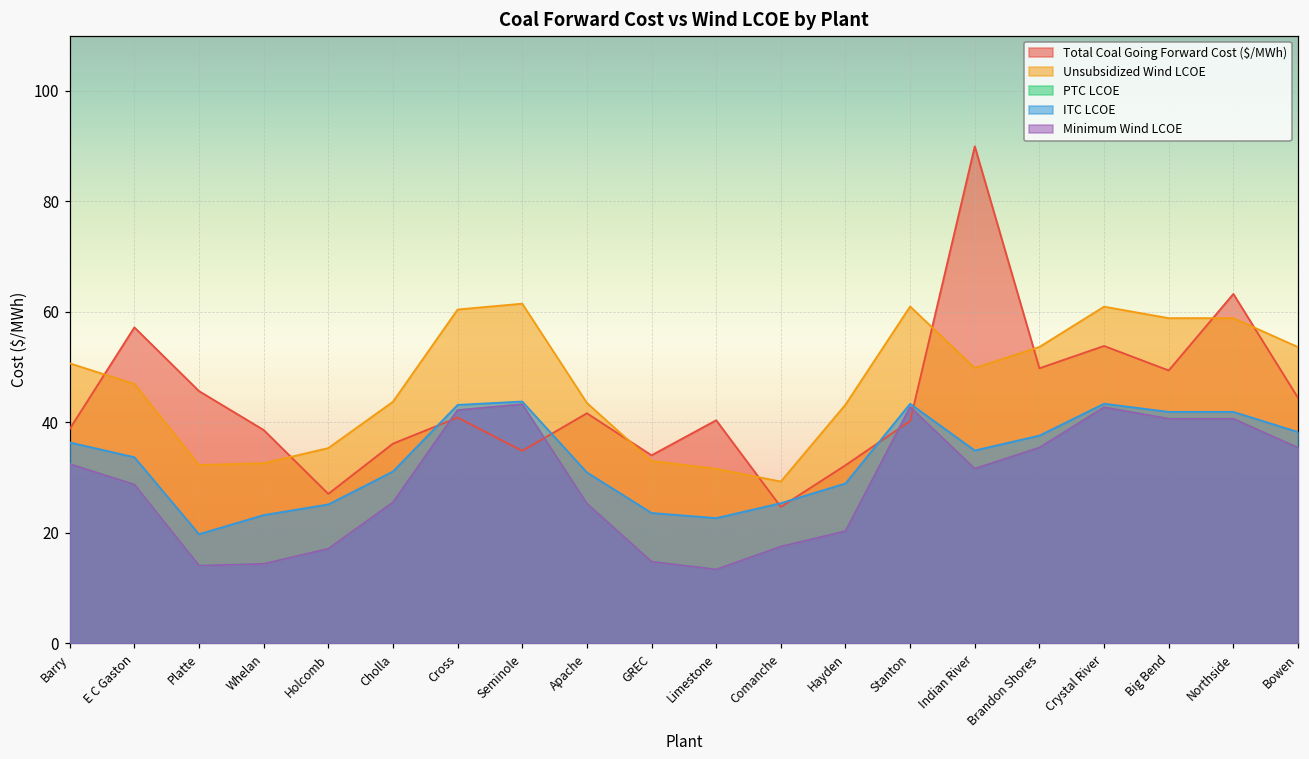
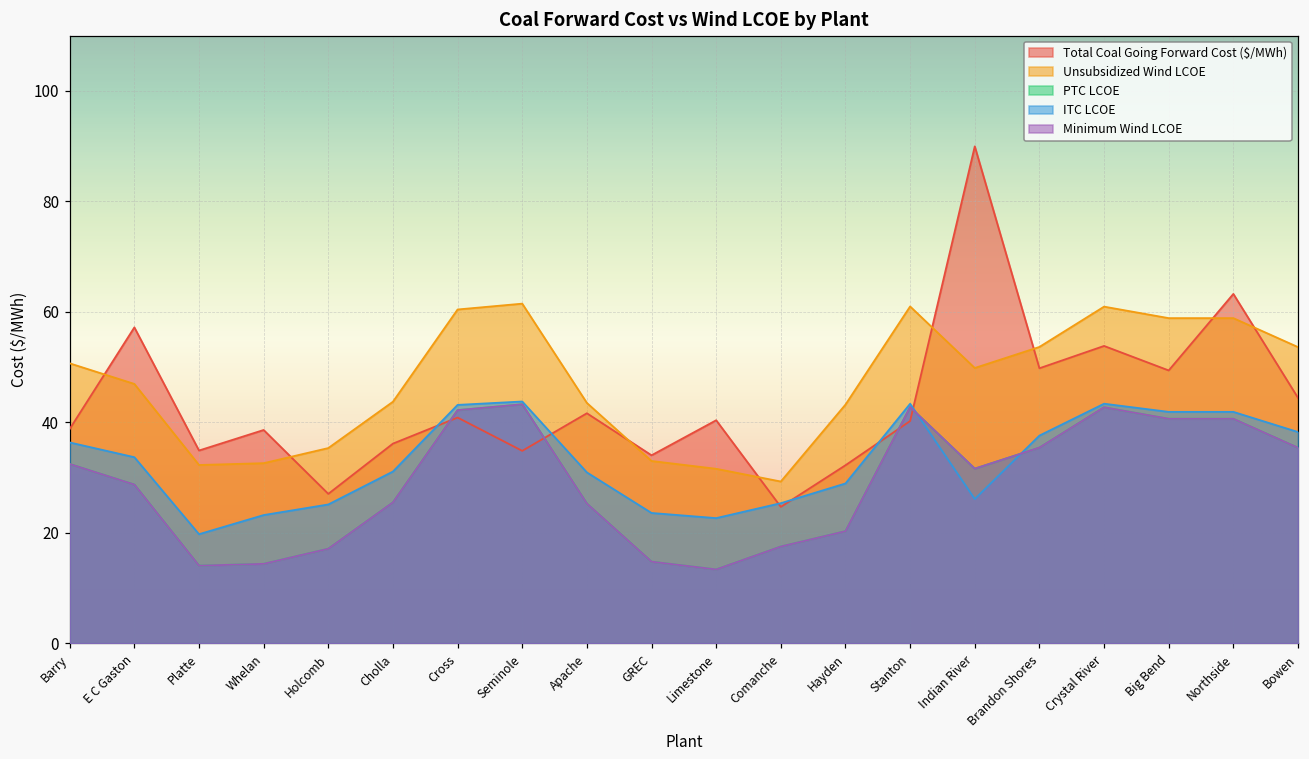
Total Coal Going Forward Cost ($/MWh), Platte: 46 -> 35
ITC LCOE, Indian River: 35 -> 26
